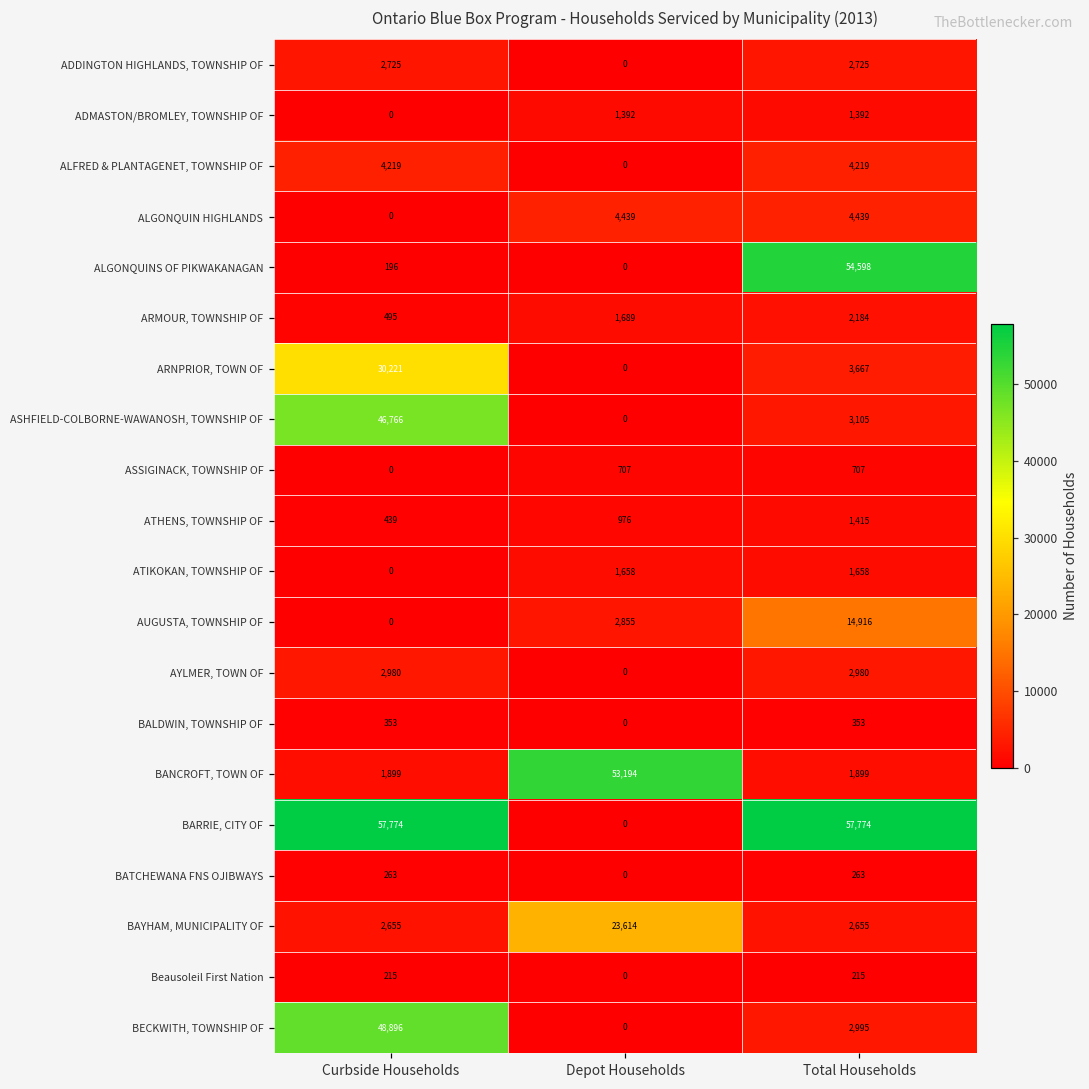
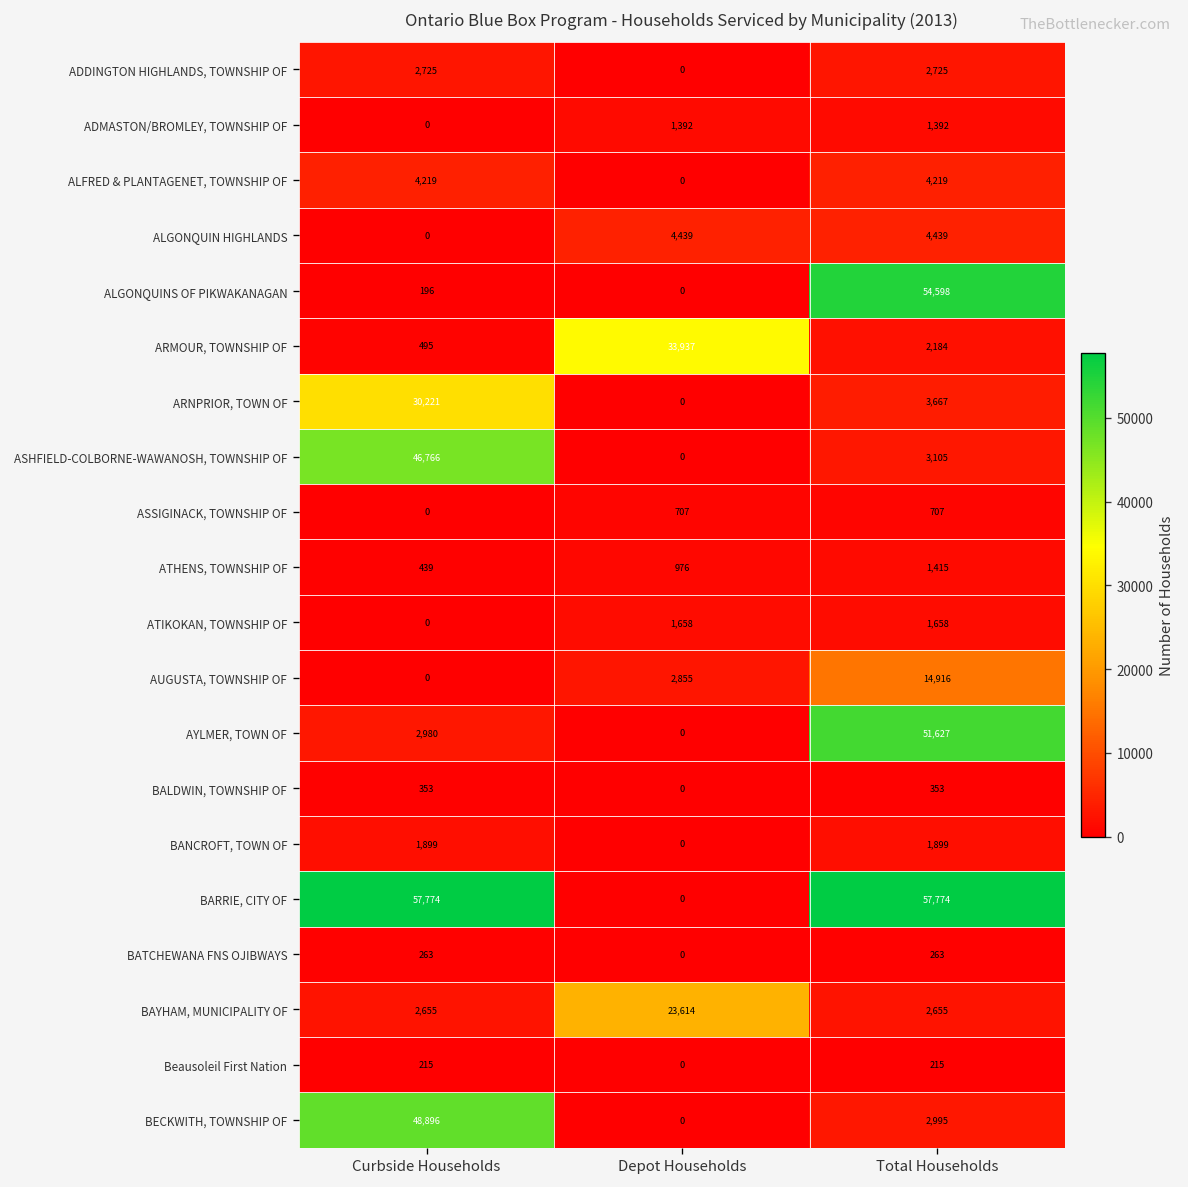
ARMOUR, TOWNSHIP OF, Depot Households: 1,689 -> 33,937
AYLMER, TOWN OF, Total Households: 2,980 -> 51,627
BANCROFT, TOWN OF, Depot Households: 53,194 -> 0
